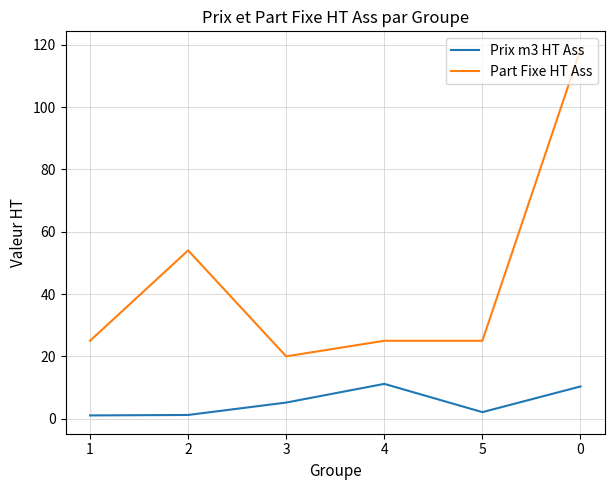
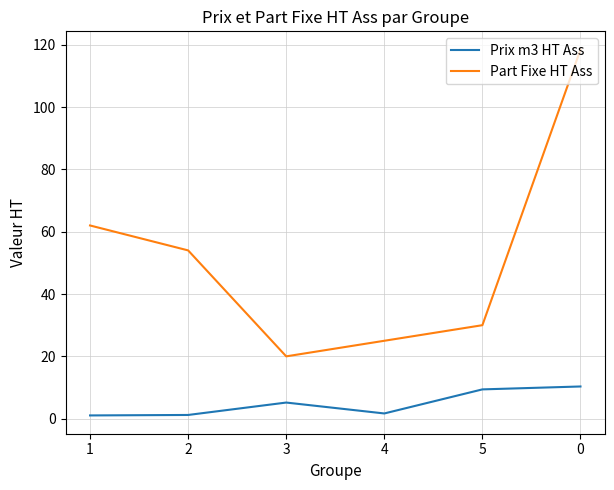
Part Fixe HT Ass, 1: 25 -> 62
Prix m3 HT Ass, 4: 11 -> 2
Prix m3 HT Ass, 5: 2 -> 9
Part Fixe HT Ass, 5: 25 -> 30
